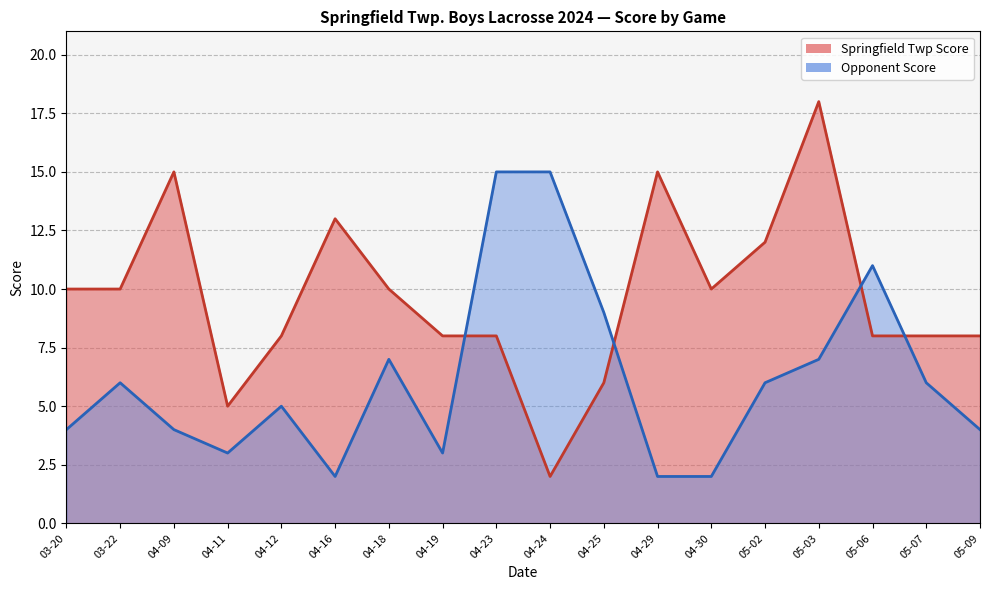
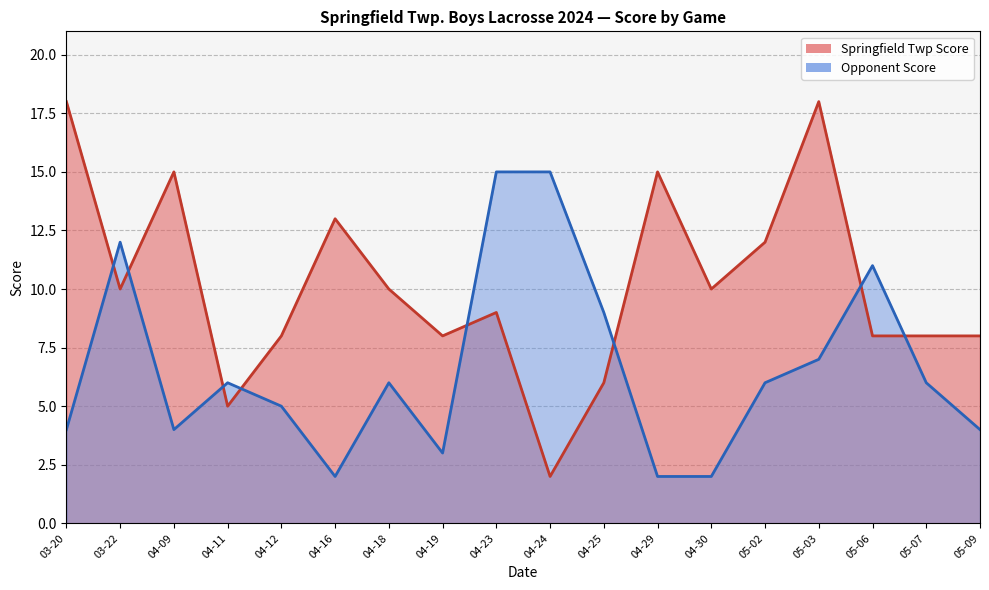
Springfield Twp Score, 03-20: 10 -> 18
Opponent Score, 03-22: 6 -> 12
Opponent Score, 04-11: 3 -> 6
Opponent Score, 04-18: 7 -> 6
Springfield Twp Score, 04-23: 8 -> 9
